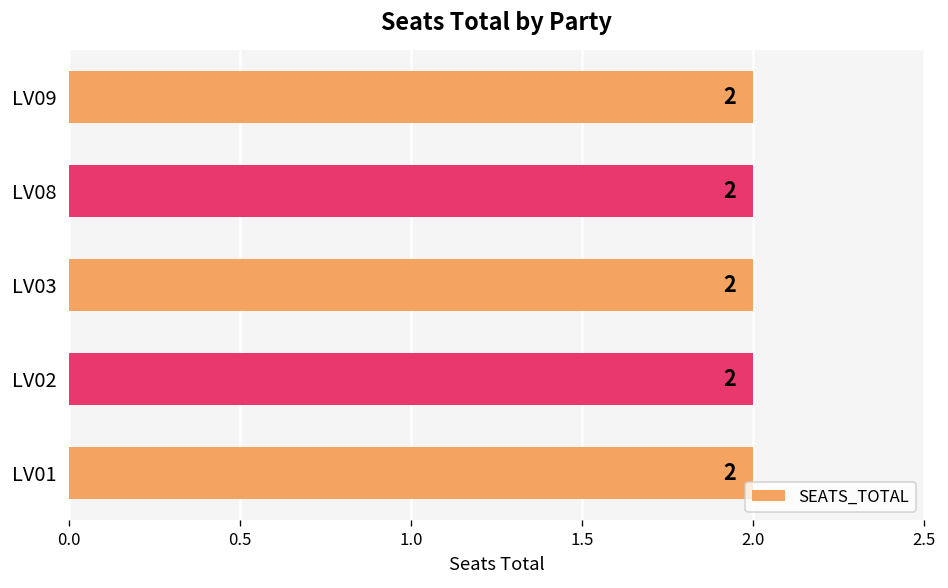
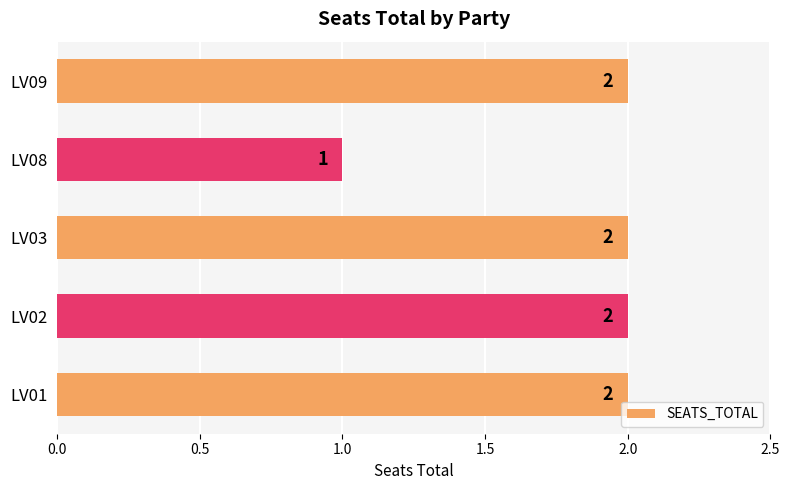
LV08: 2 -> 1
